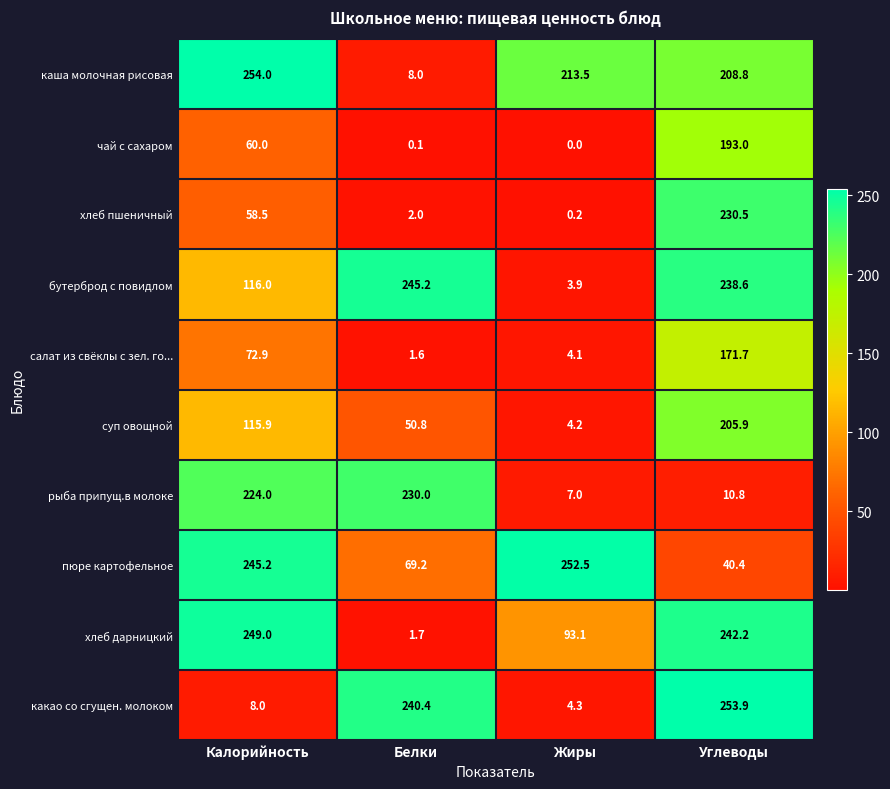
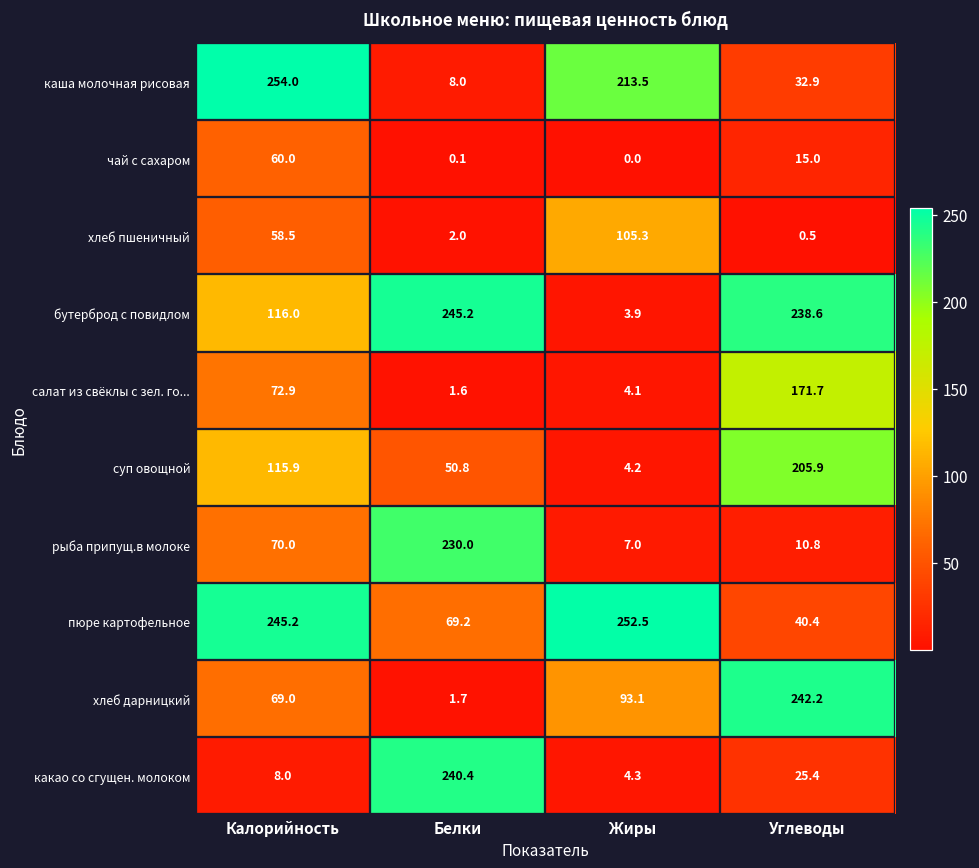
каша молочная рисовая, Углеводы: 208.8 -> 32.9
чай с сахаром, Углеводы: 193.0 -> 15.0
хлеб пшеничный, Жиры: 0.2 -> 105.3
хлеб пшеничный, Углеводы: 230.5 -> 0.5
рыба припущ.в молоке, Калорийность: 224.0 -> 70.0
хлеб дарницкий, Калорийность: 249.0 -> 69.0
какао со сгущен. молоком, Углеводы: 253.9 -> 25.4
